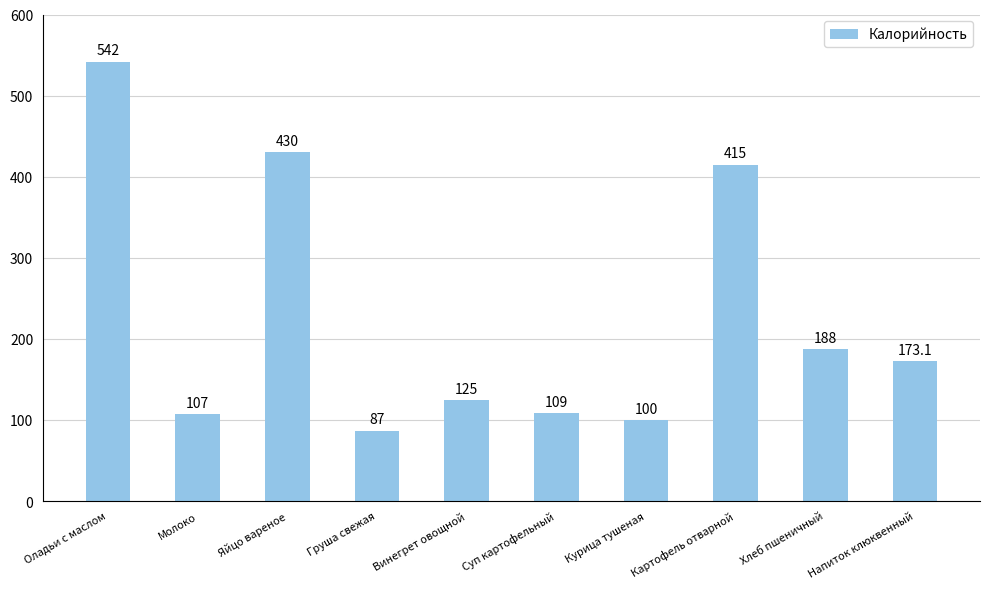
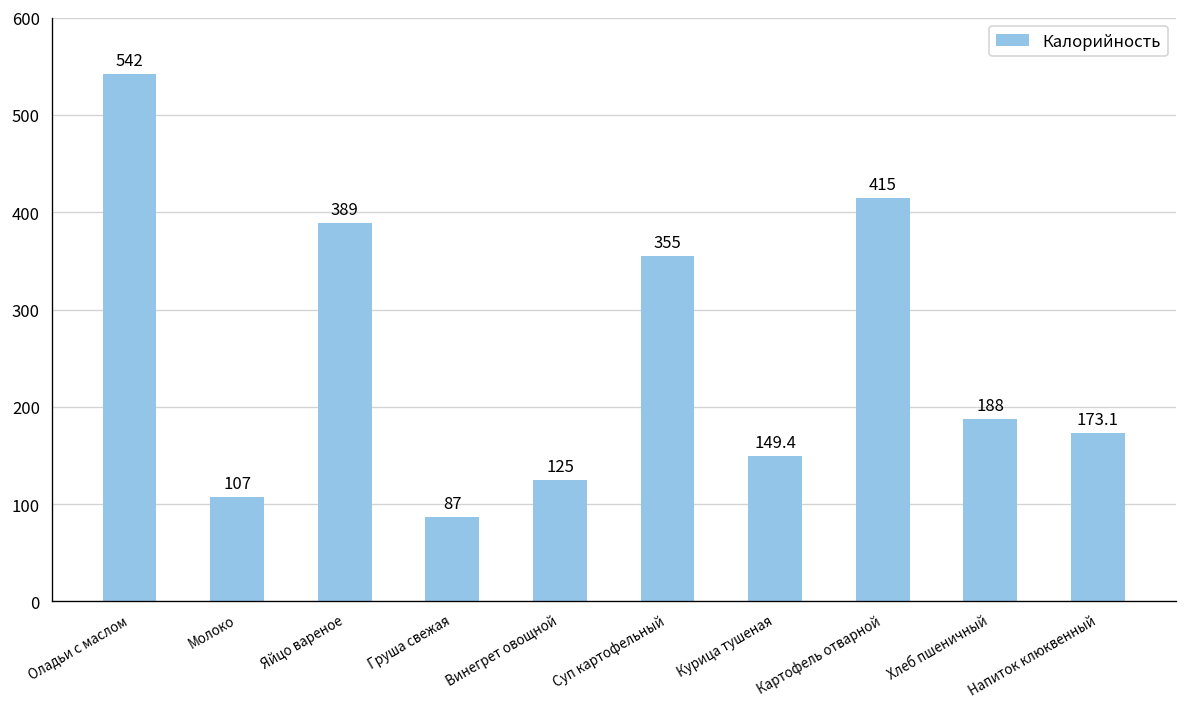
Яйцо вареное: 430 -> 389
Суп картофельный: 109 -> 355
Курица тушеная: 100 -> 149.4
